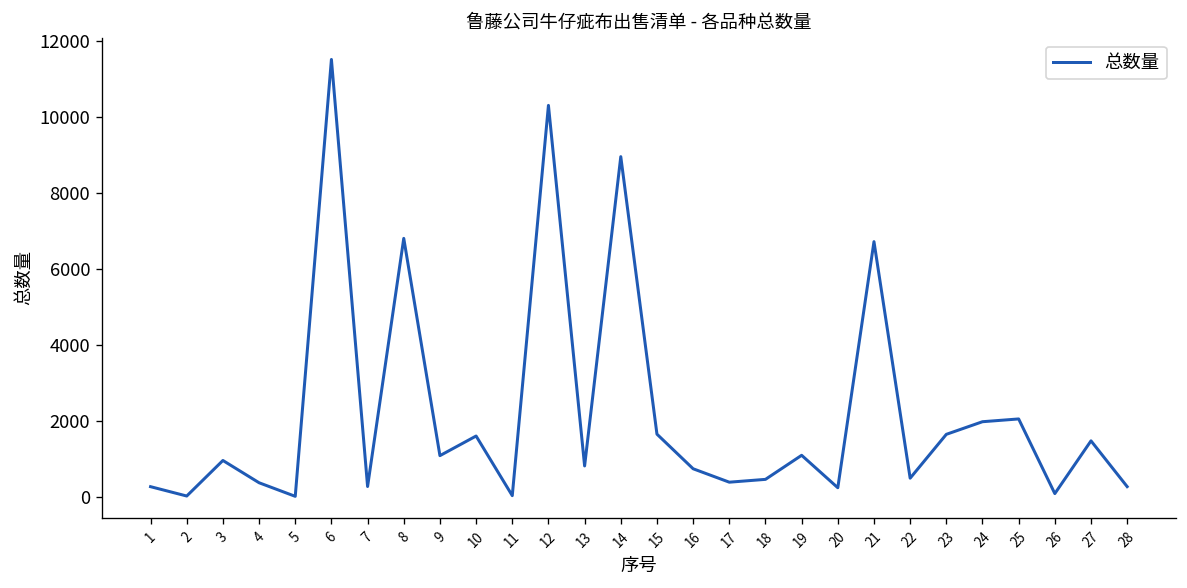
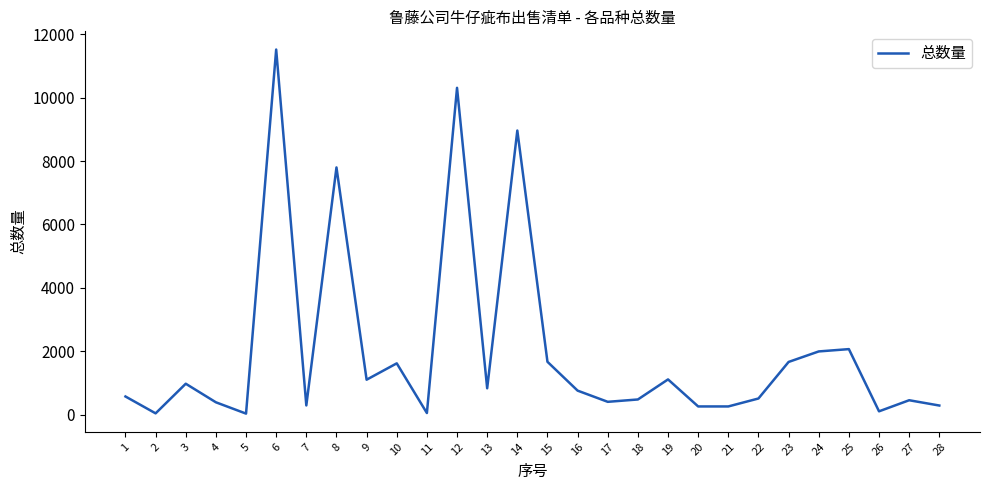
1: 300 -> 600
8: 6800 -> 7800
21: 6700 -> 300
27: 1500 -> 500
